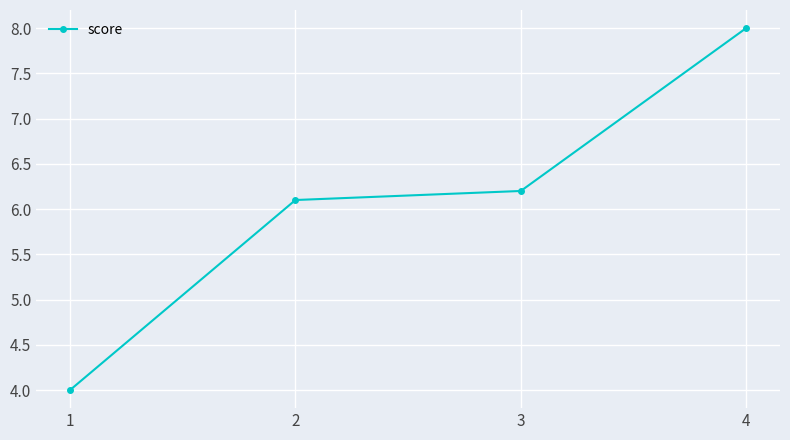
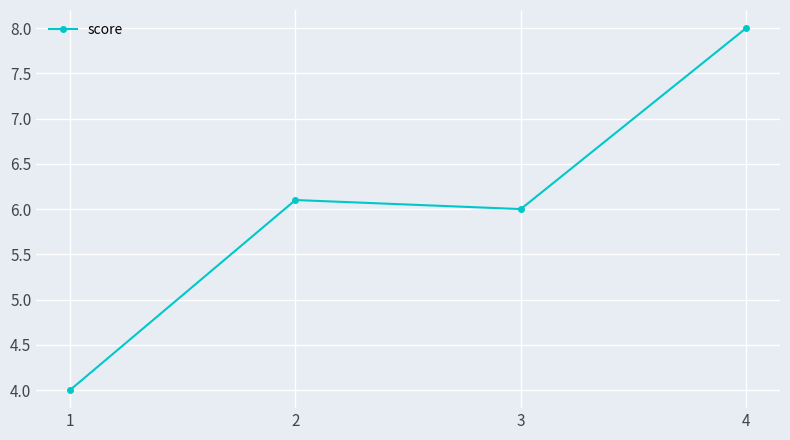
3: 6.2 -> 6.0
